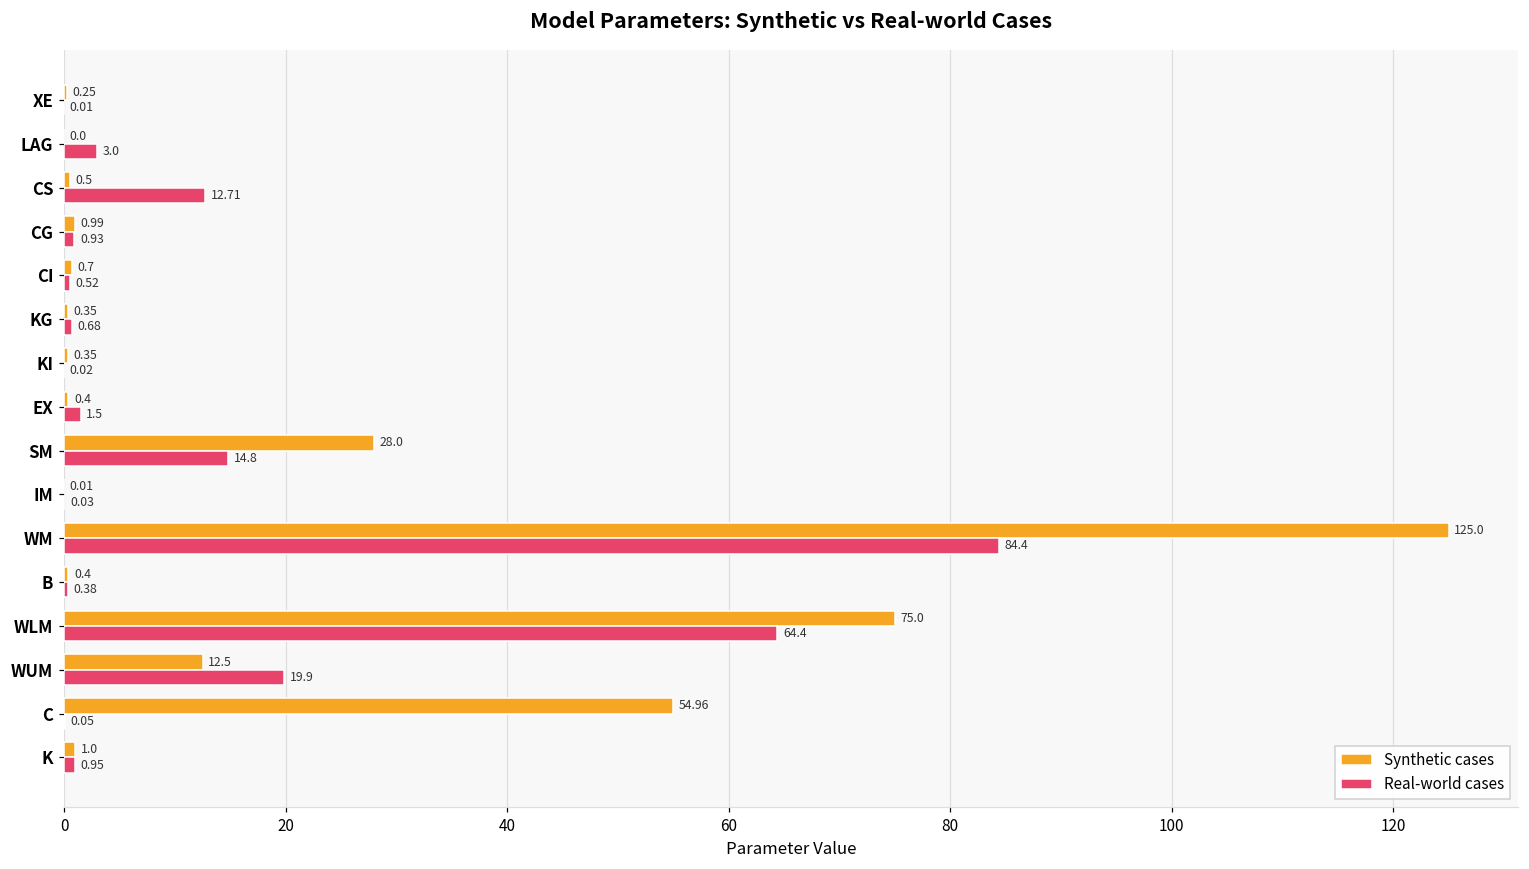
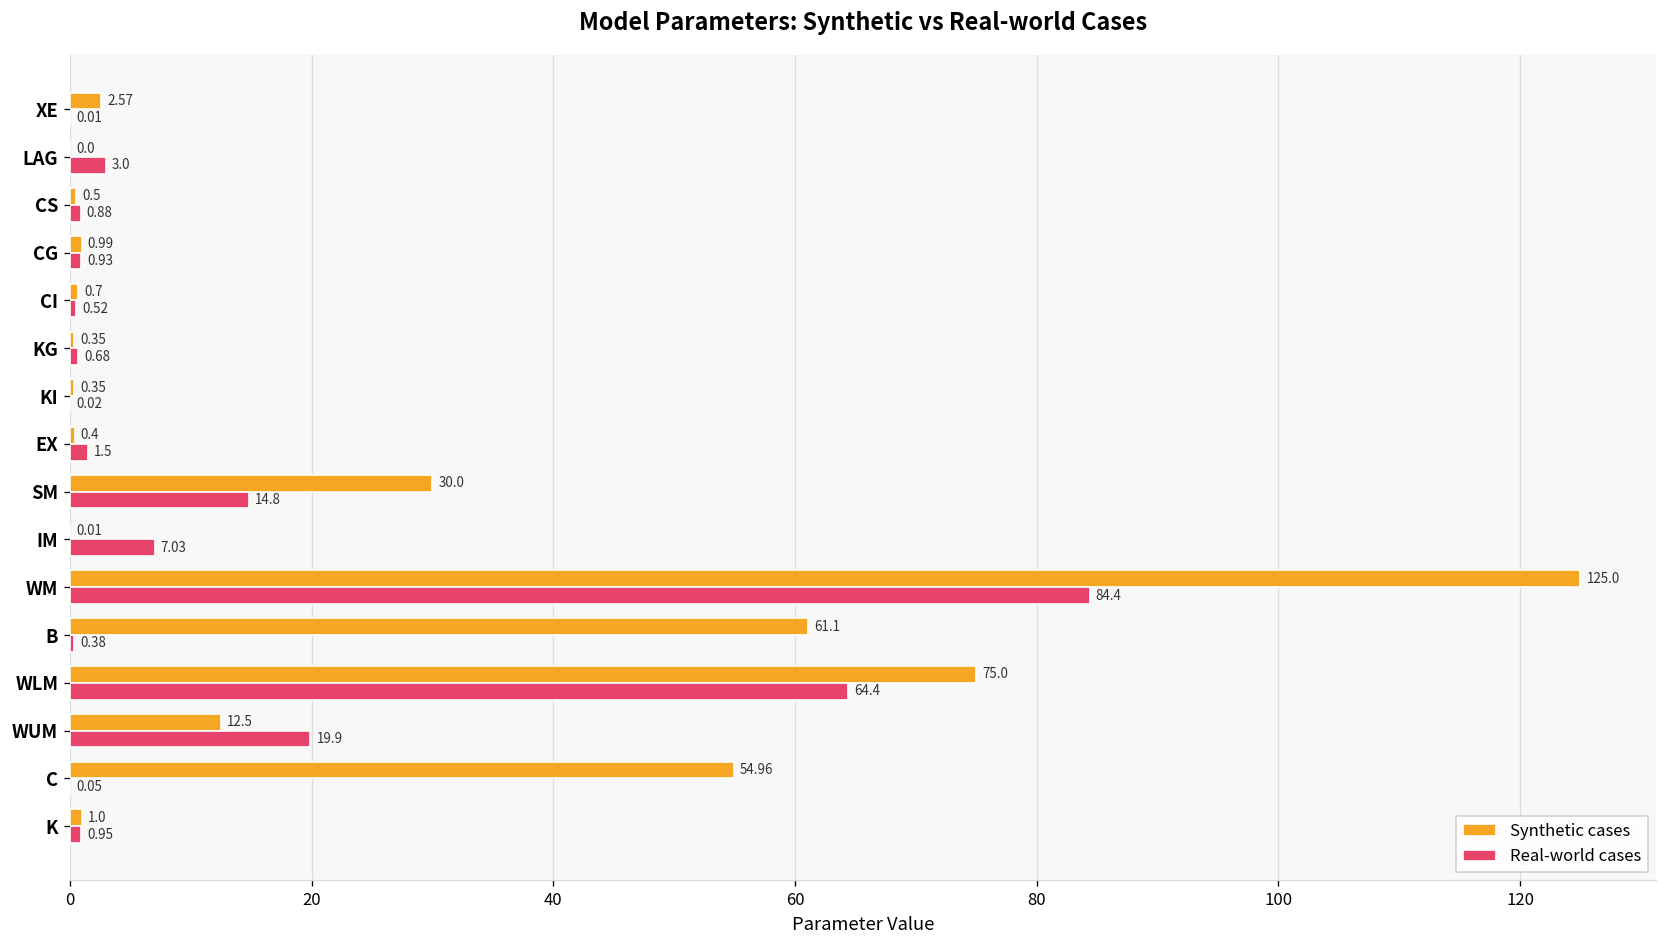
Synthetic cases, XE: 0.25 -> 2.57
Real-world cases, CS: 12.71 -> 0.88
Synthetic cases, SM: 28.0 -> 30.0
Real-world cases, IM: 0.03 -> 7.03
Synthetic cases, B: 0.4 -> 61.1
